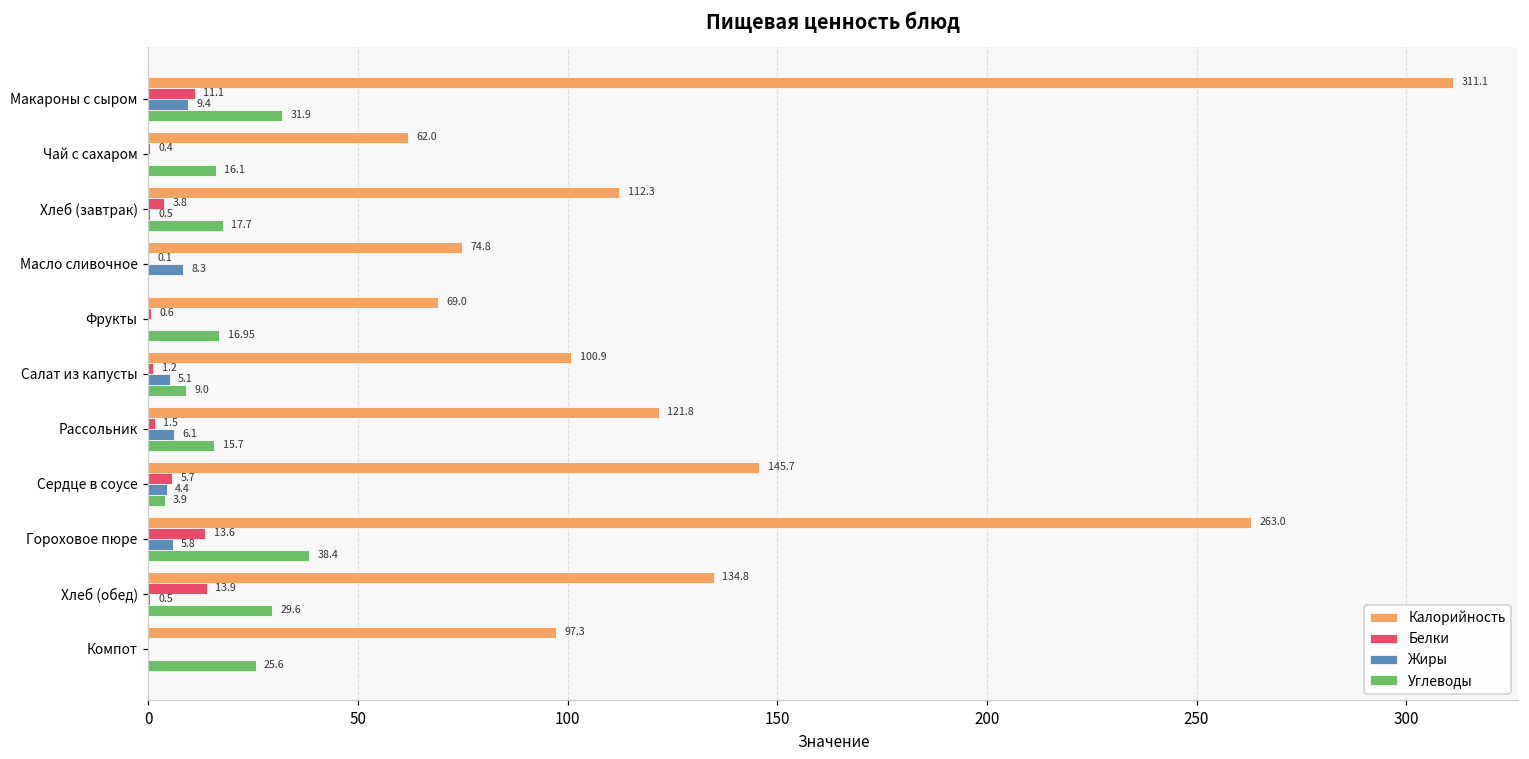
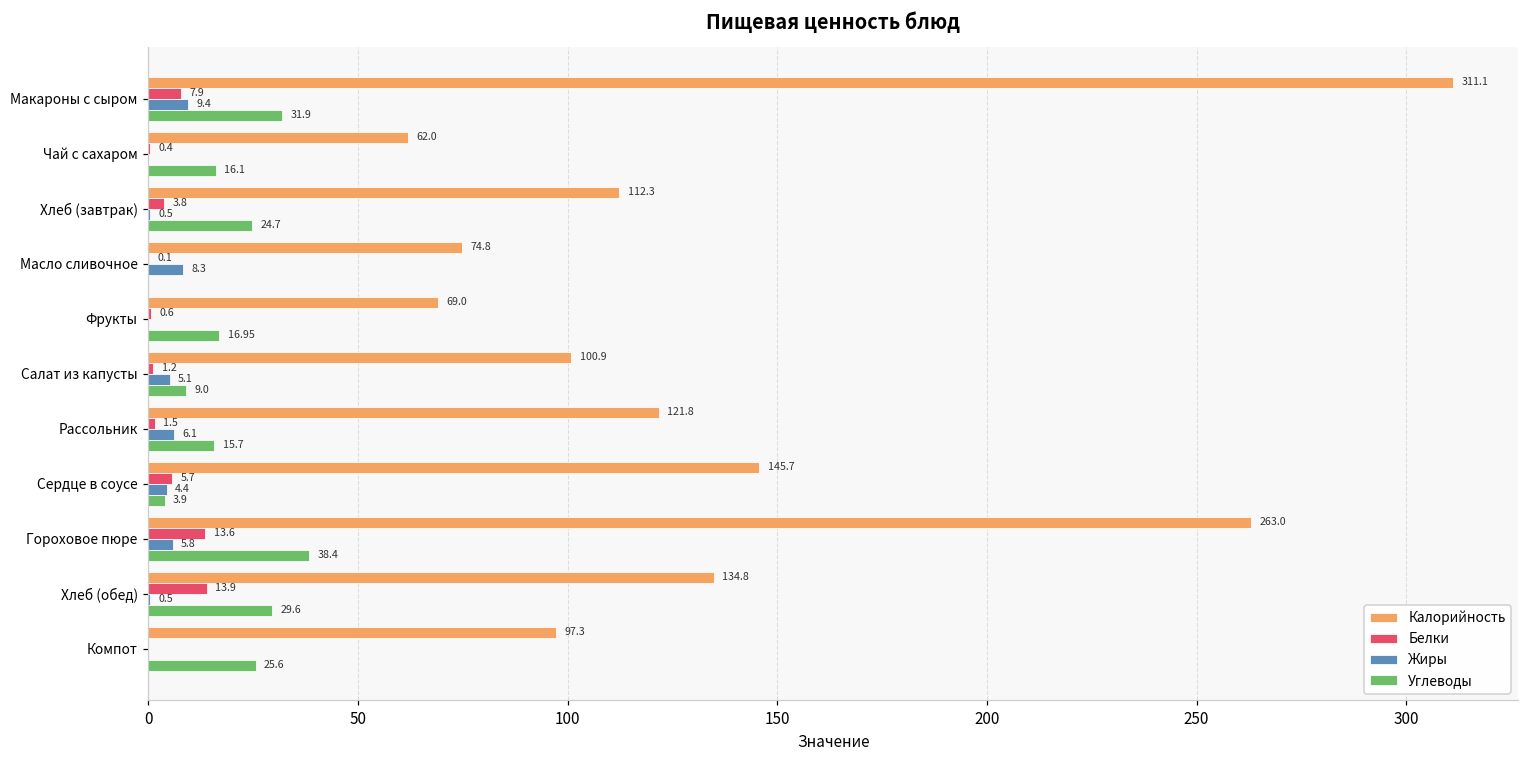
Белки, Макароны с сыром: 11.1 -> 7.9
Углеводы, Хлеб (завтрак): 17.7 -> 24.7
